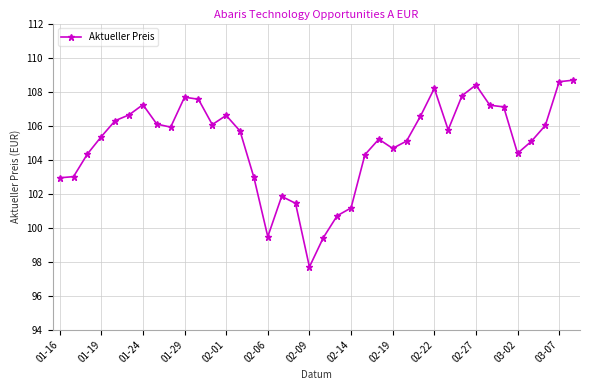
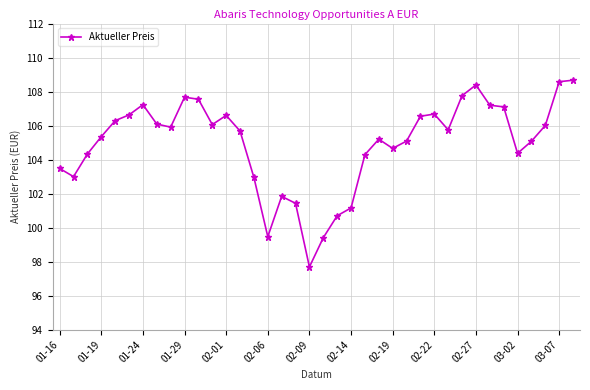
01-16: 102.9 -> 103.5
02-22: 108.2 -> 106.7
